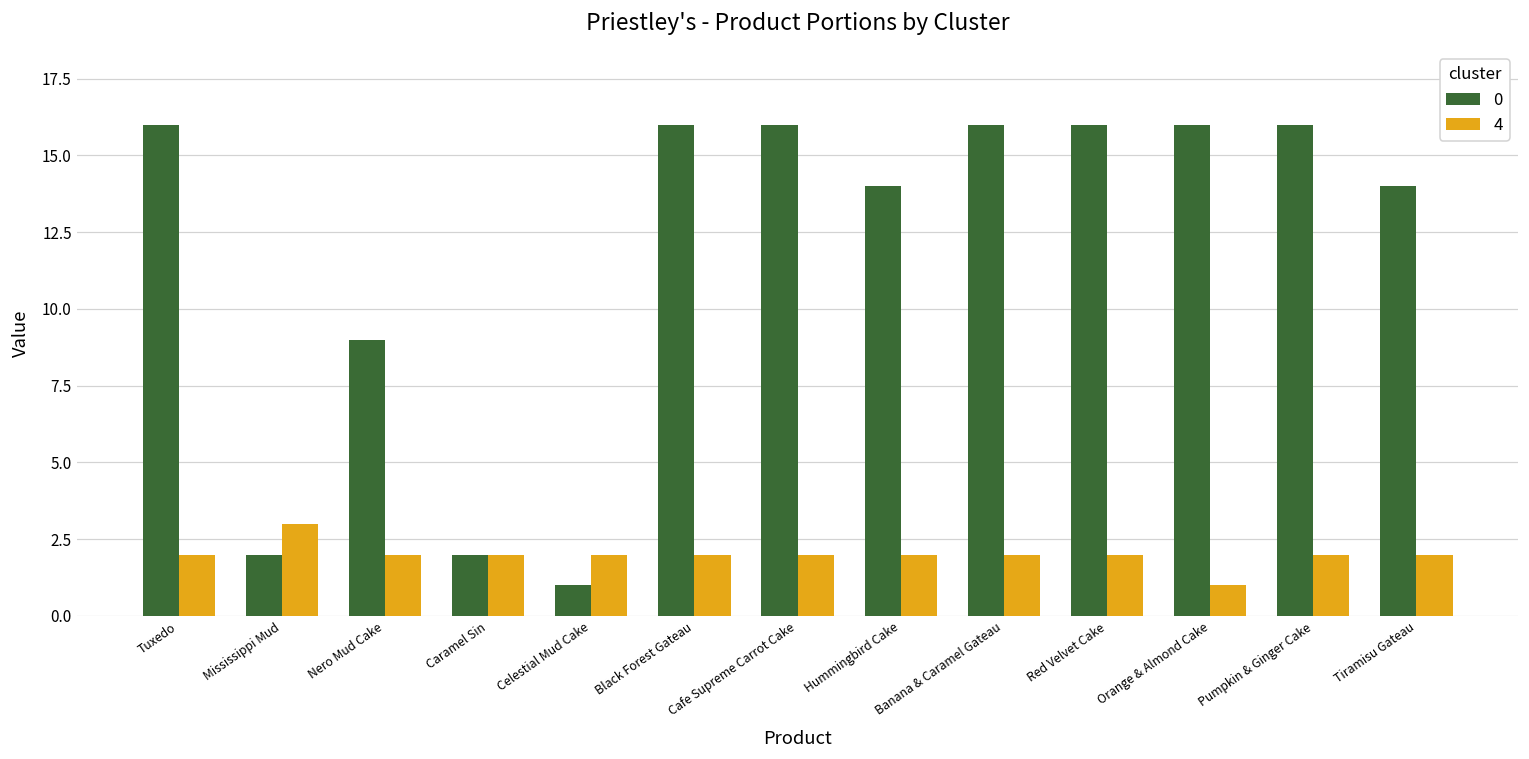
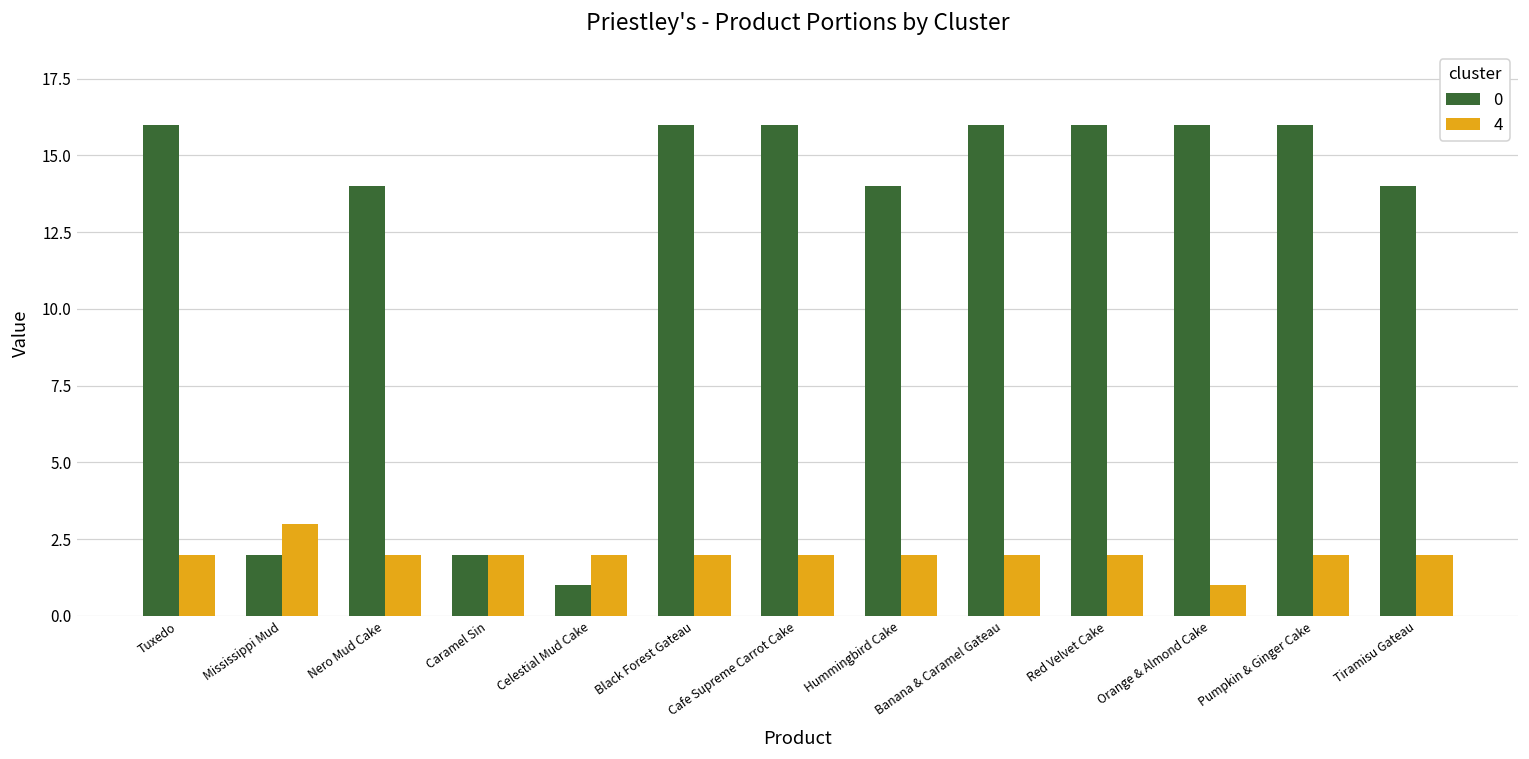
0, Nero Mud Cake: 9 -> 14
